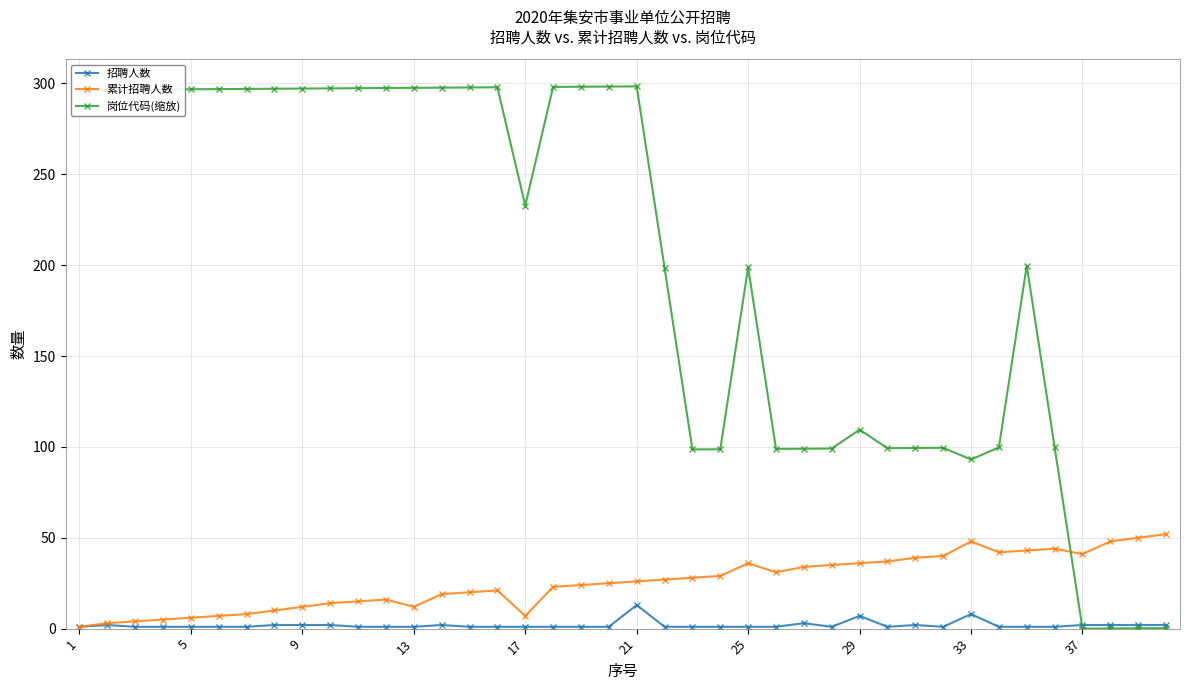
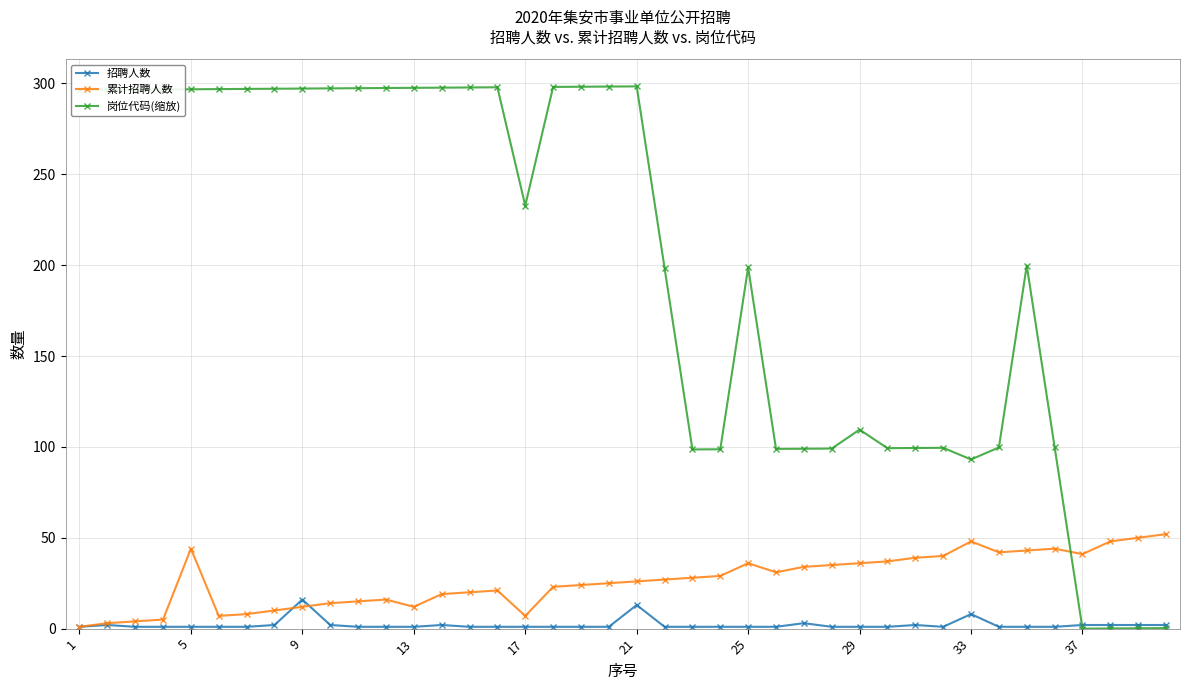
累计招聘人数, 5: 6 -> 44
招聘人数, 9: 2 -> 16
招聘人数, 29: 7 -> 1
